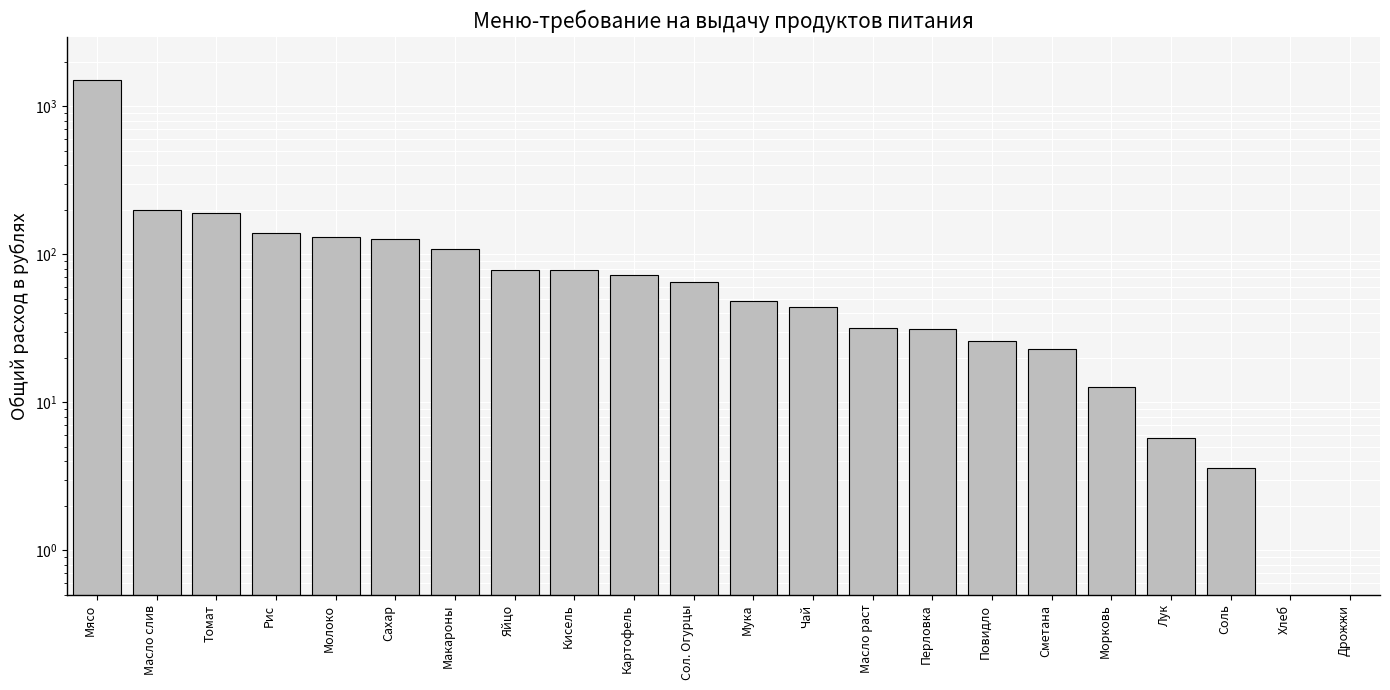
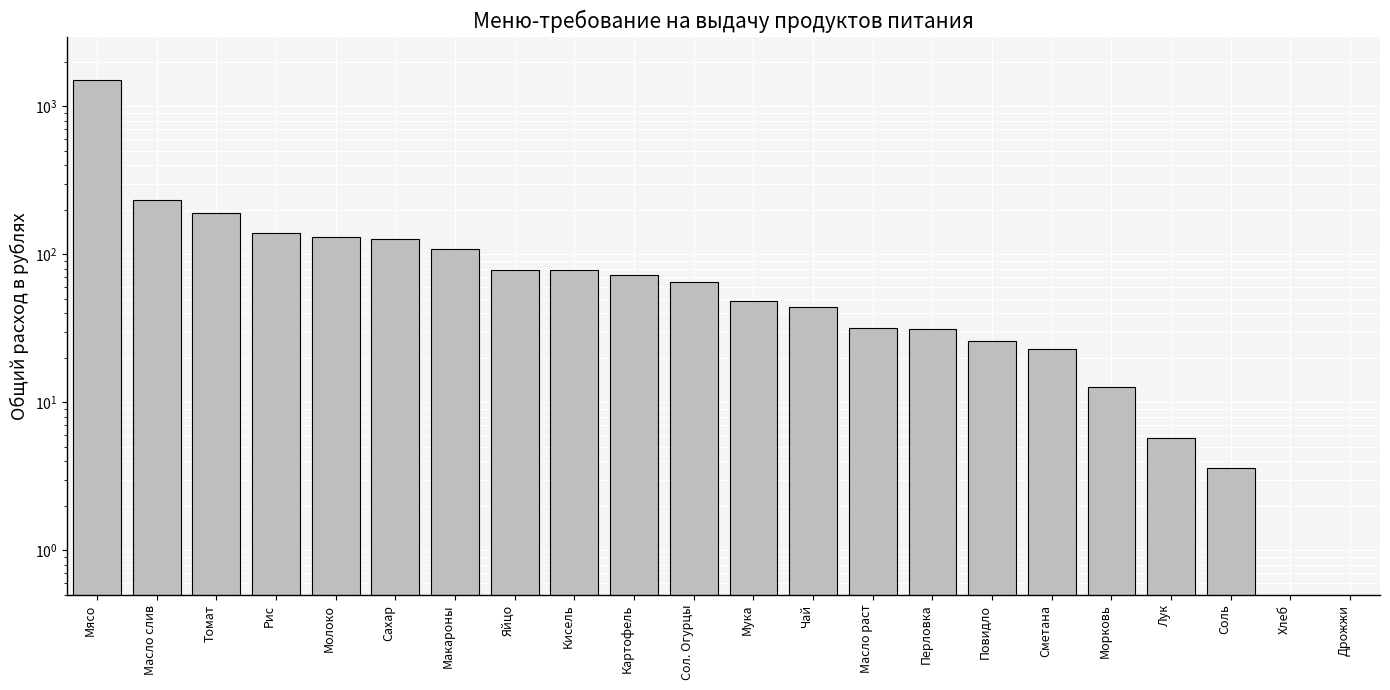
Масло слив: 200 -> 230
